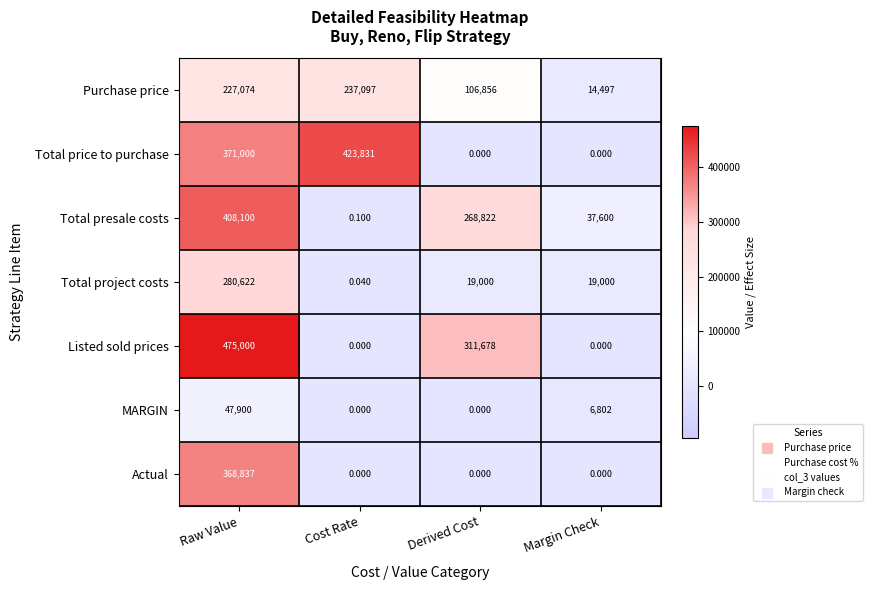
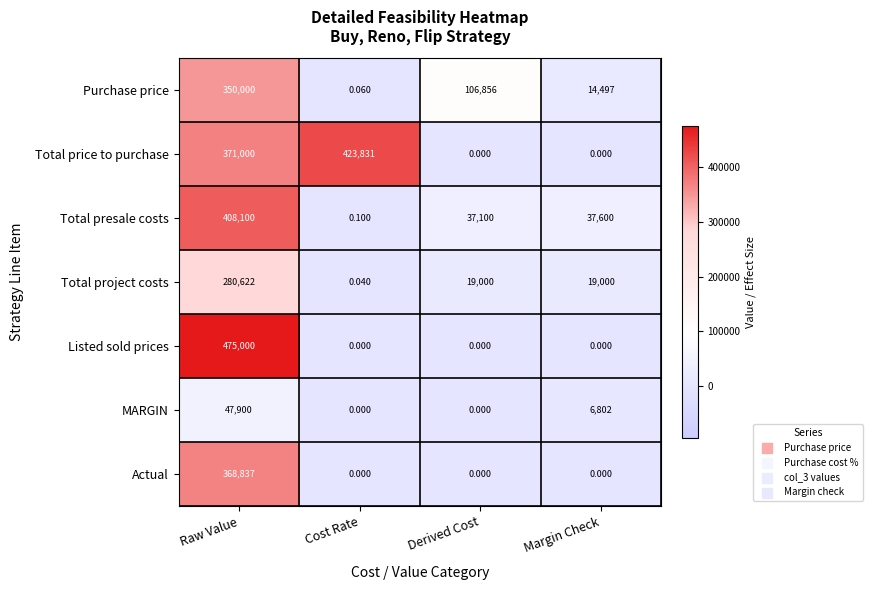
Purchase price, Raw Value: 227,074 -> 350,000
Purchase price, Cost Rate: 237,097 -> 0.060
Total presale costs, Derived Cost: 268,822 -> 37,100
Listed sold prices, Derived Cost: 311,678 -> 0.000
